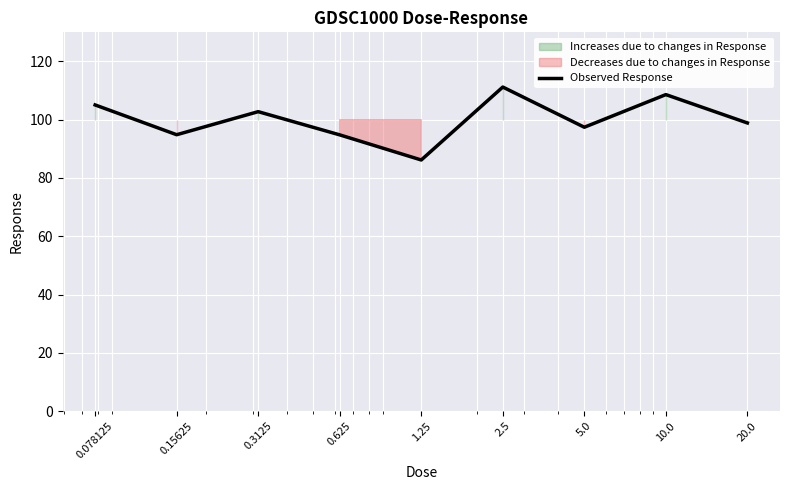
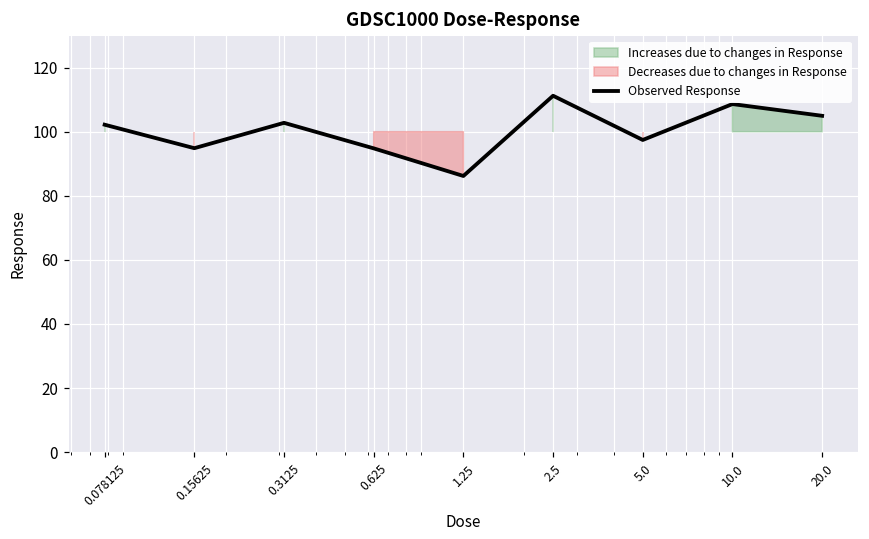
0.078125: 105 -> 102
20.0: 99 -> 105
